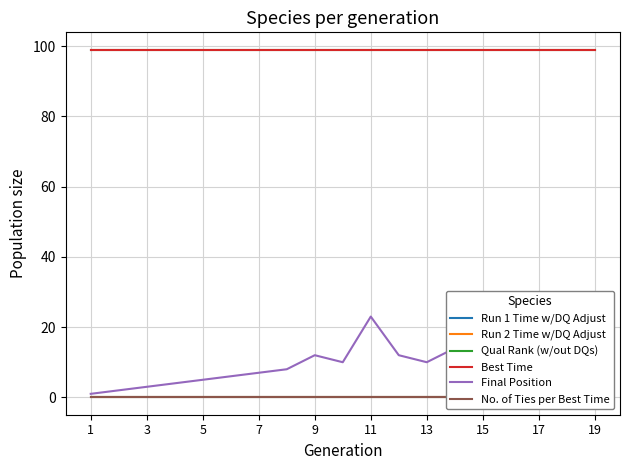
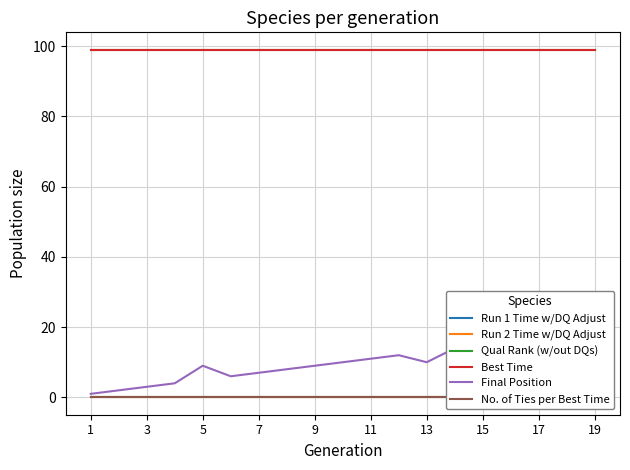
Final Position, 5: 5 -> 9
Final Position, 9: 12 -> 9
Final Position, 11: 23 -> 11
